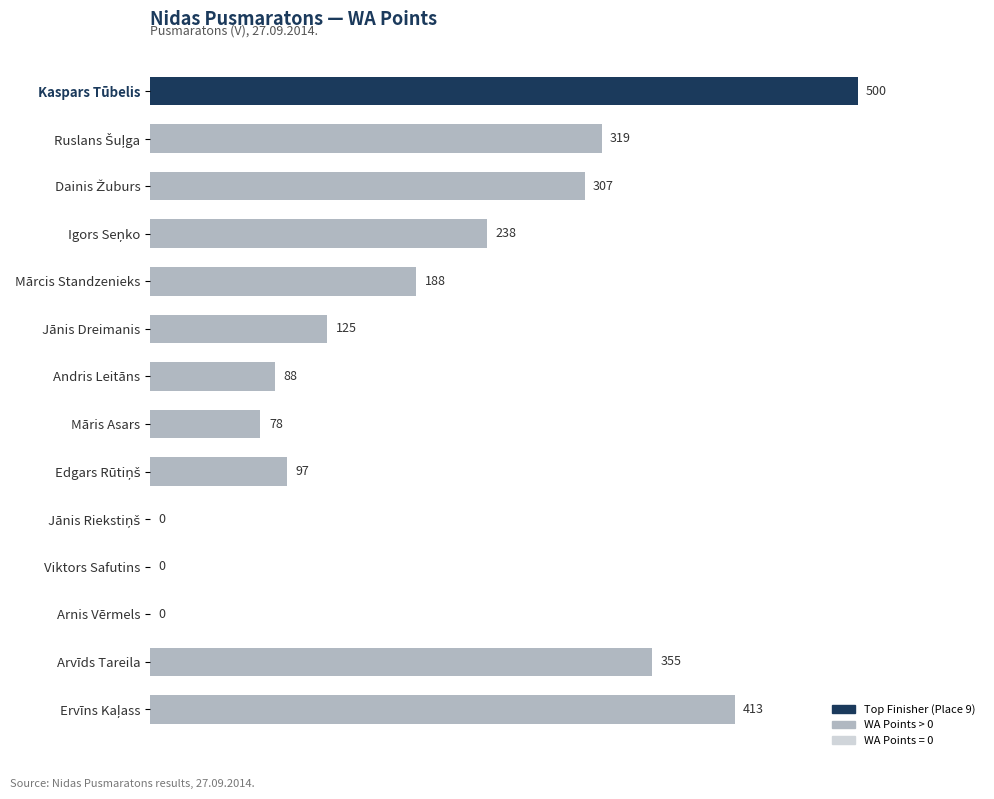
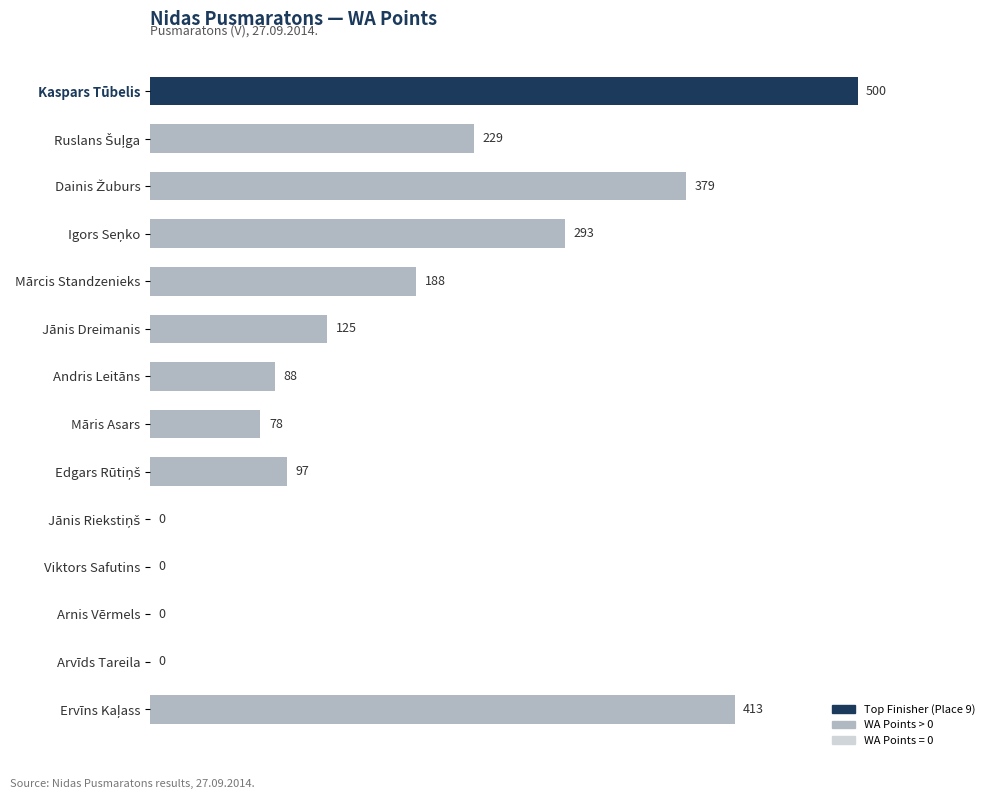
Ruslans Šuļga: 319 -> 229
Dainis Žuburs: 307 -> 379
Igors Seņko: 238 -> 293
Arvīds Tareila: 355 -> 0
